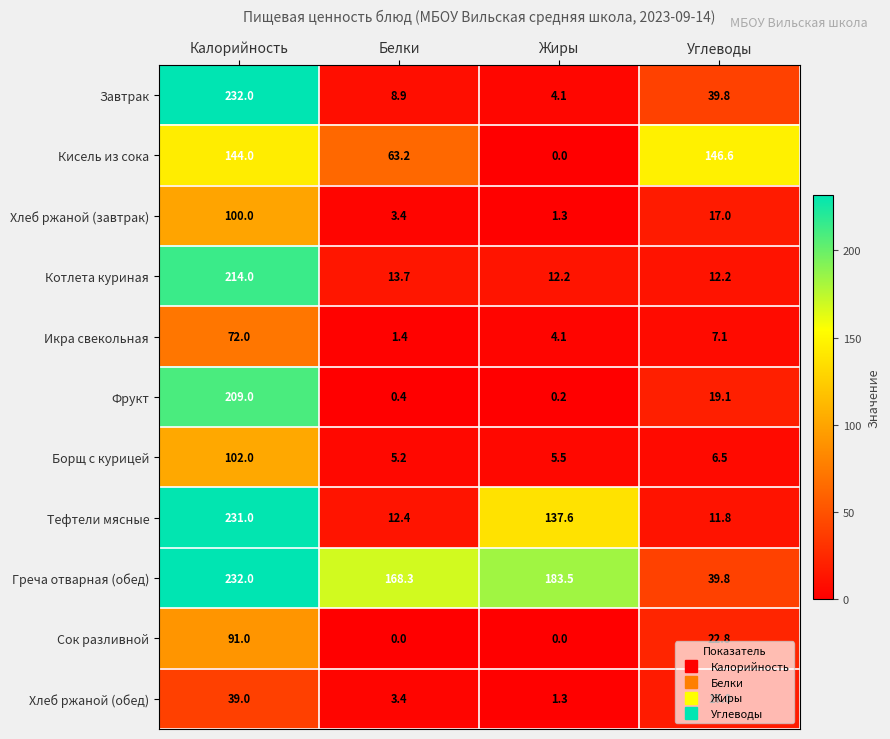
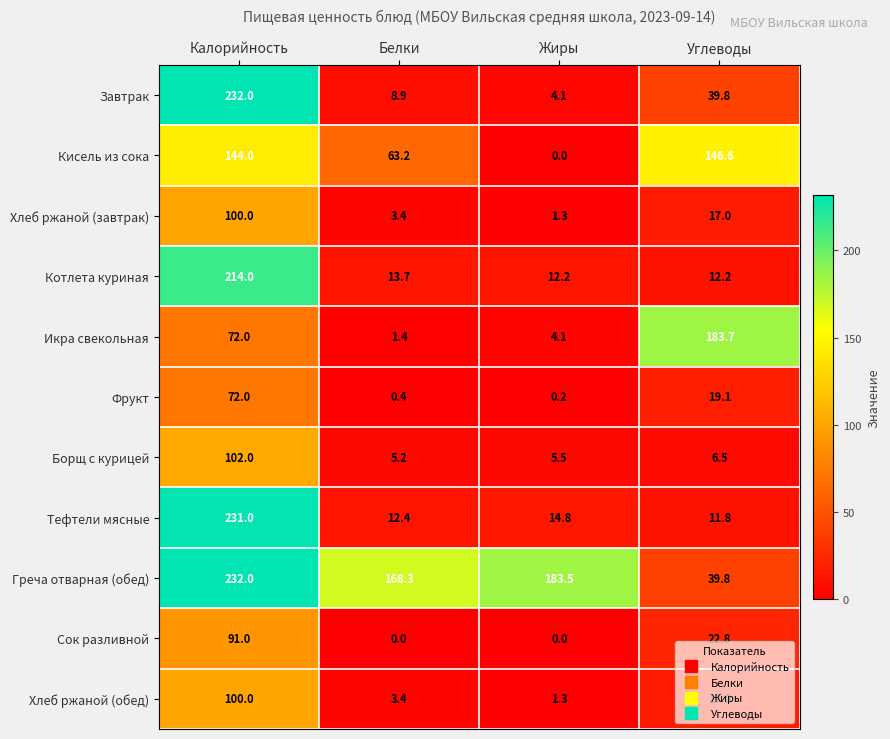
Икра свекольная, Углеводы: 7.1 -> 183.7
Фрукт, Калорийность: 209.0 -> 72.0
Тефтели мясные, Жиры: 137.6 -> 14.8
Хлеб ржаной (обед), Калорийность: 39.0 -> 100.0
